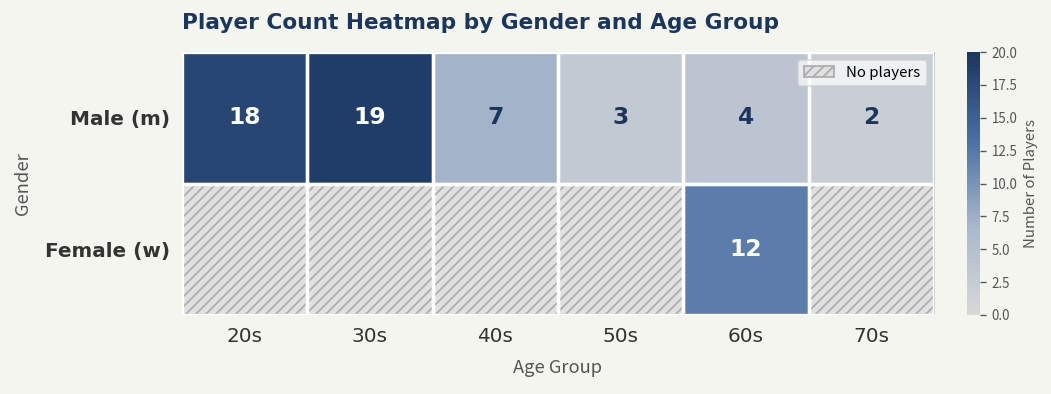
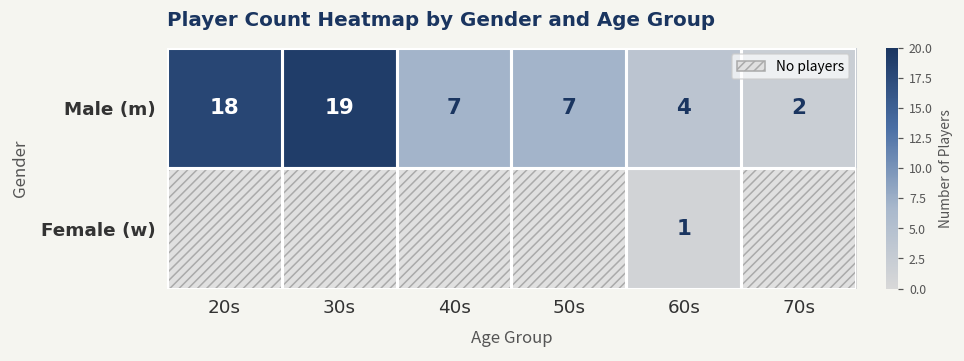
Male (m), 50s: 3 -> 7
Female (w), 60s: 12 -> 1
